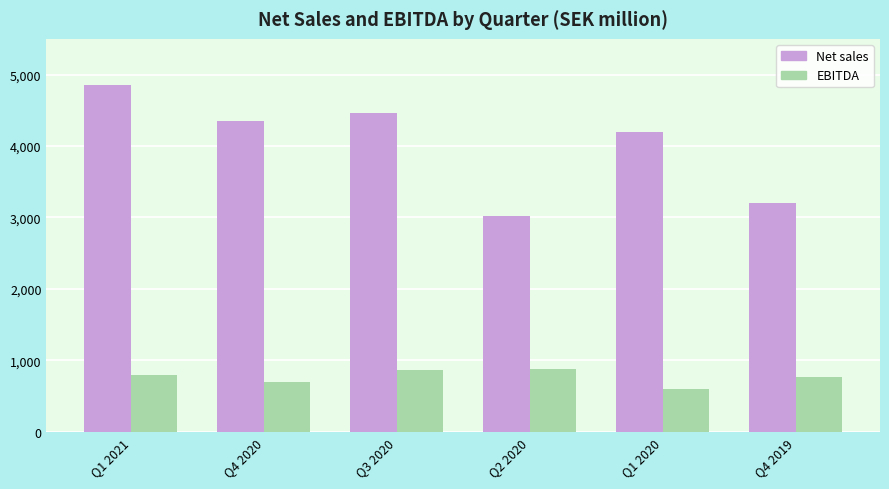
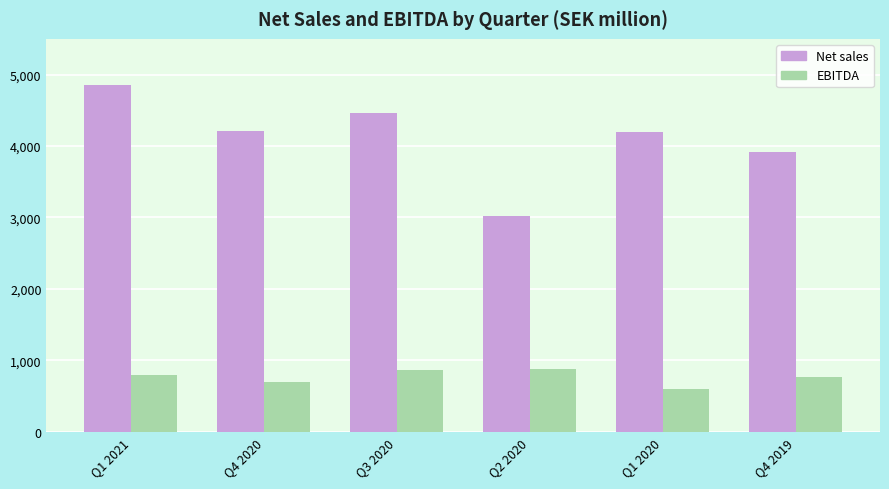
Net sales, Q4 2020: 4,400 -> 4,200
Net sales, Q4 2019: 3,200 -> 3,900
